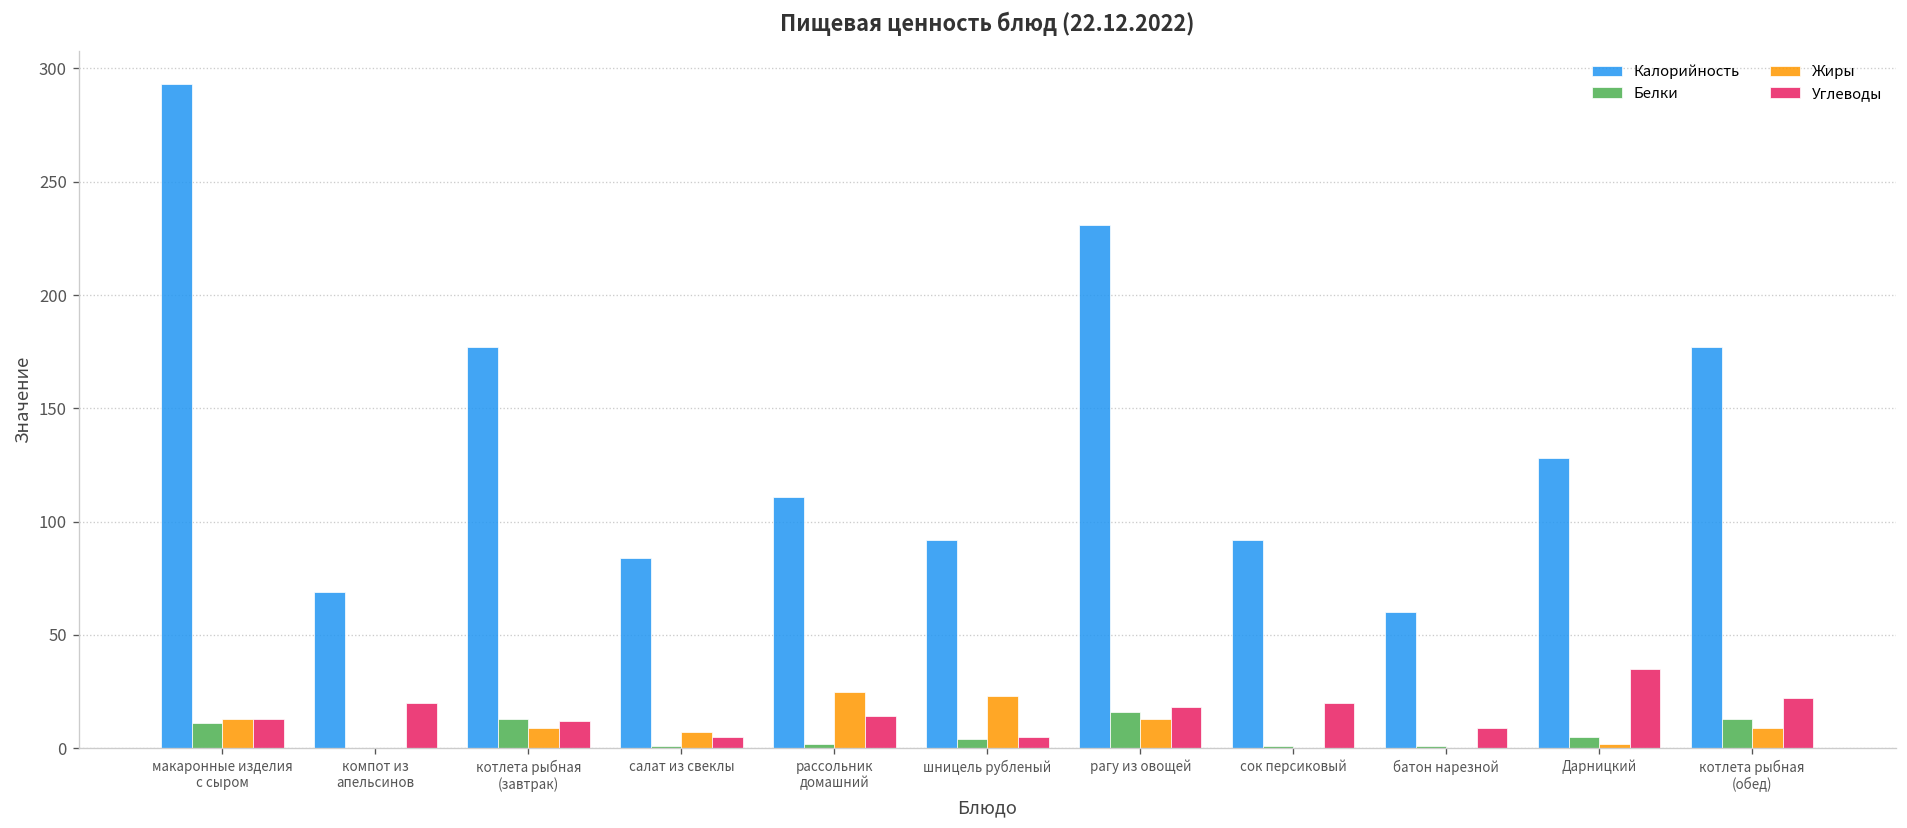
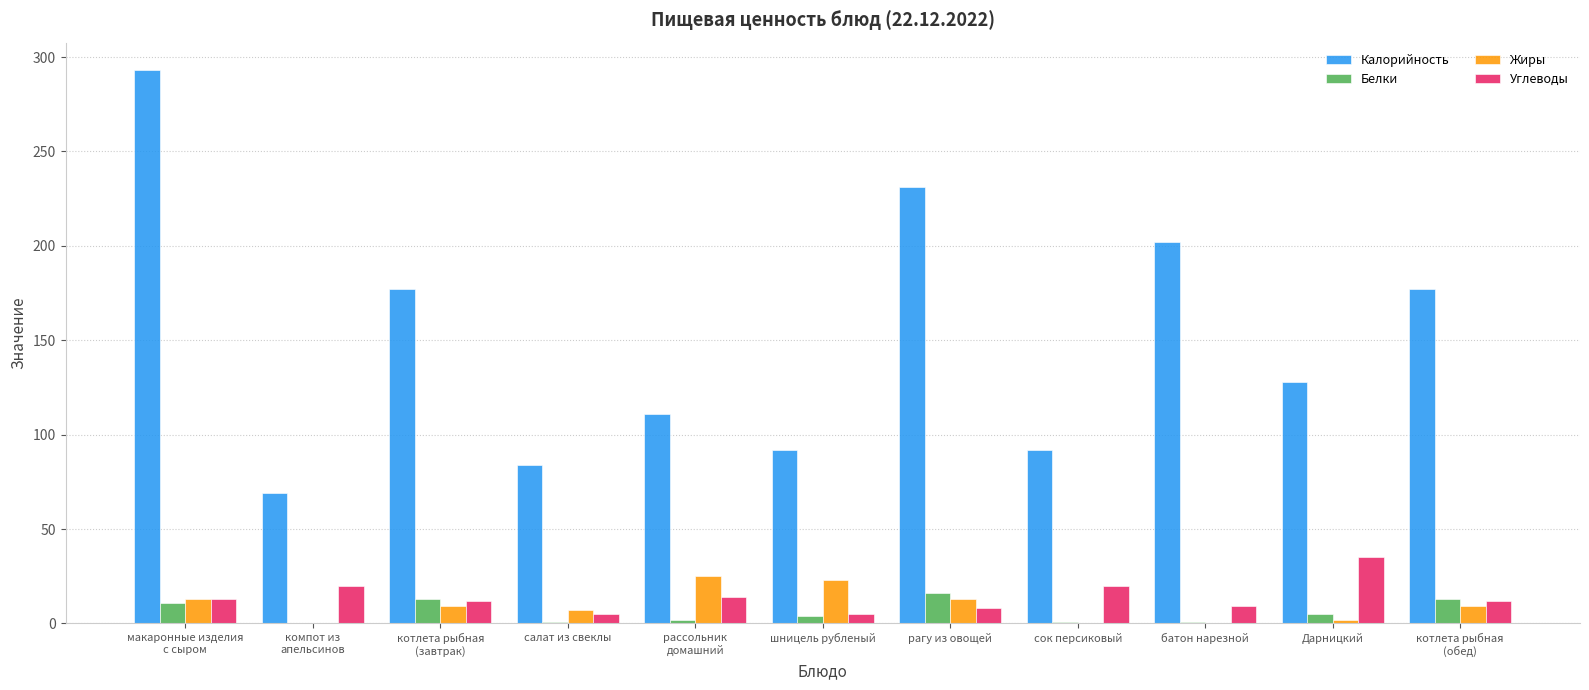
Углеводы, рагу из овощей: 18 -> 8
Калорийность, батон нарезной: 60 -> 202
Углеводы, котлета рыбная (обед): 22 -> 12
